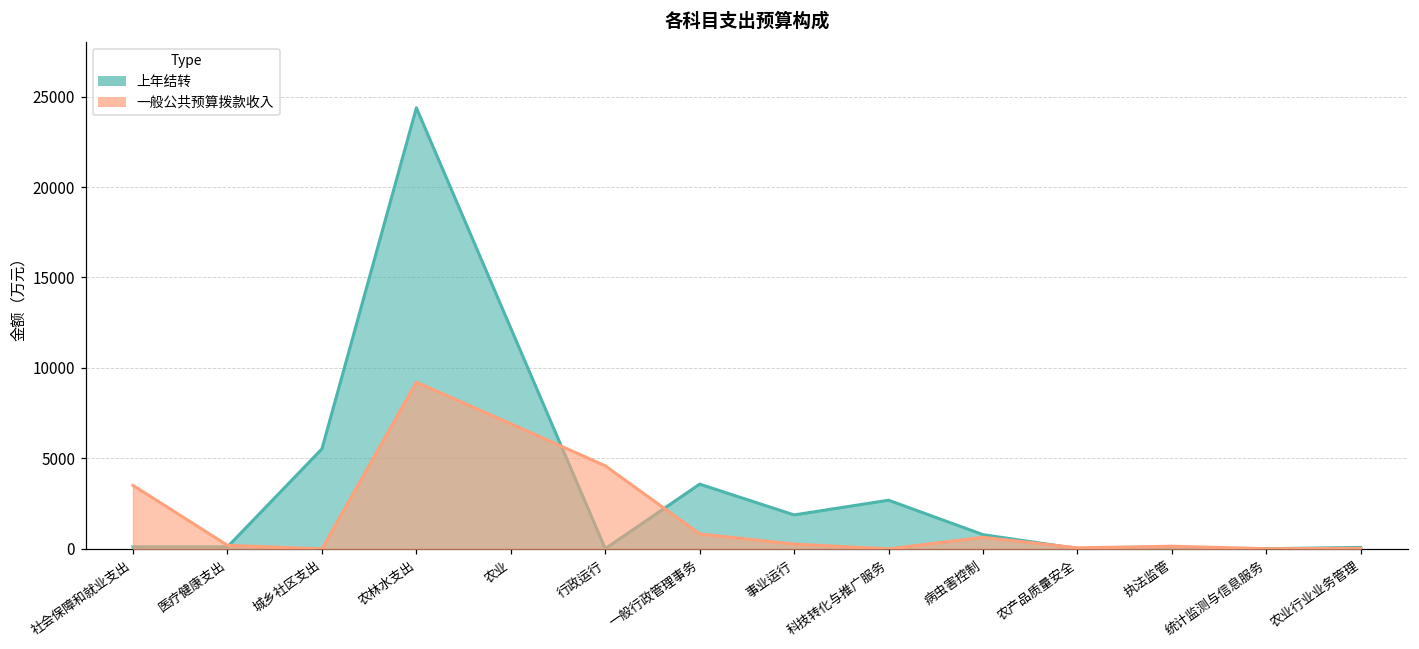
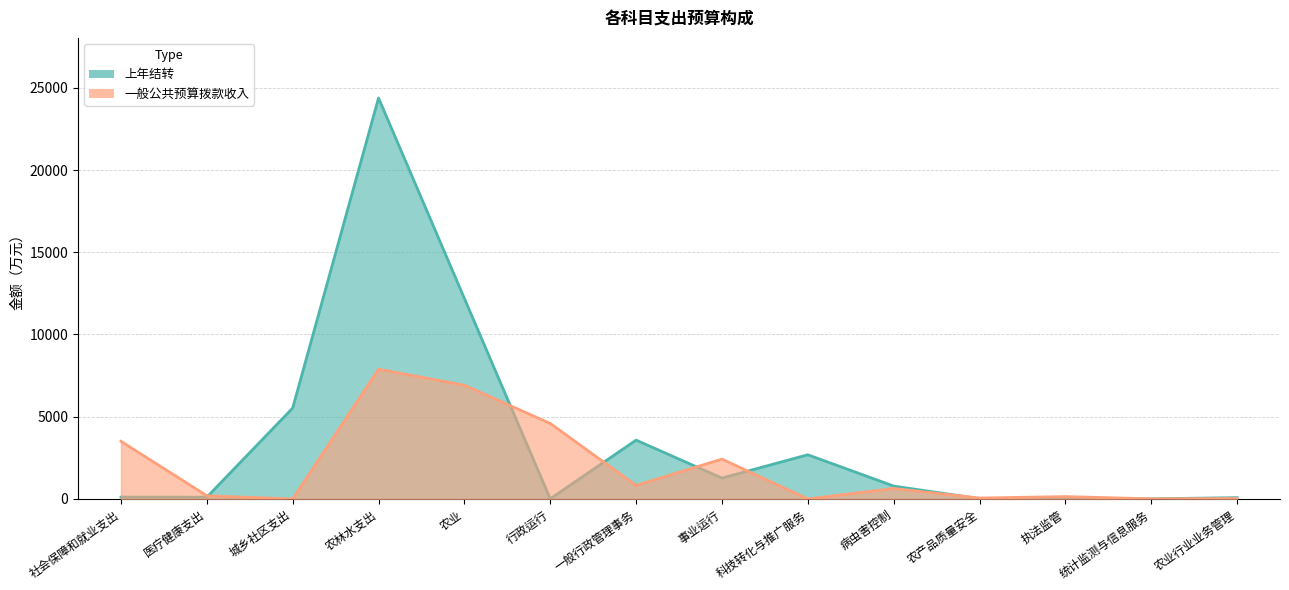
一般公共预算拨款收入, 农林水支出: 9200 -> 7900
上年结转, 事业运行: 1900 -> 1300
一般公共预算拨款收入, 事业运行: 300 -> 2400
